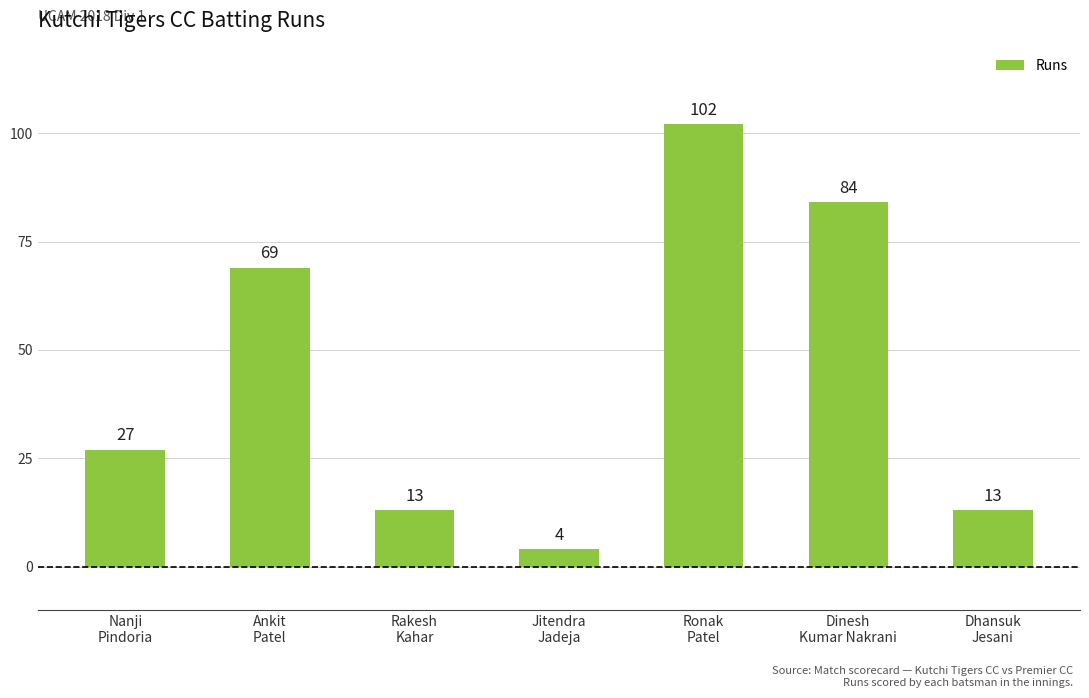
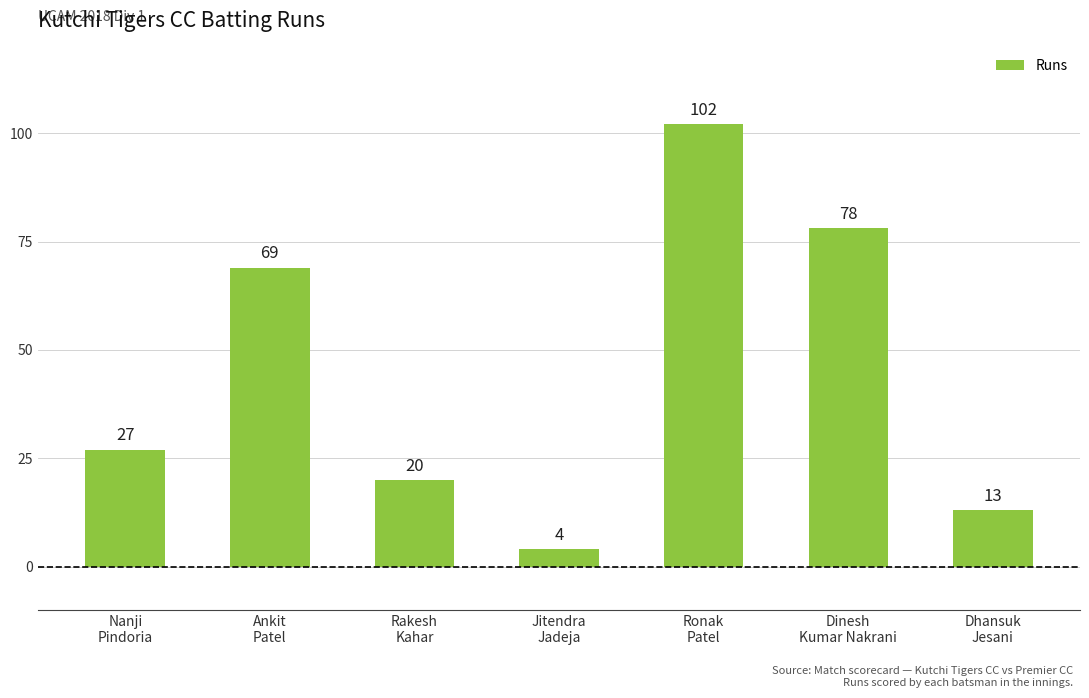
Rakesh Kahar: 13 -> 20
Dinesh Kumar Nakrani: 84 -> 78
